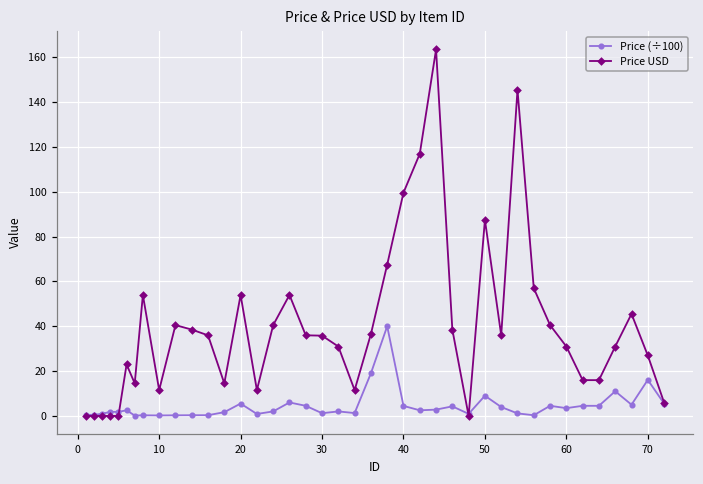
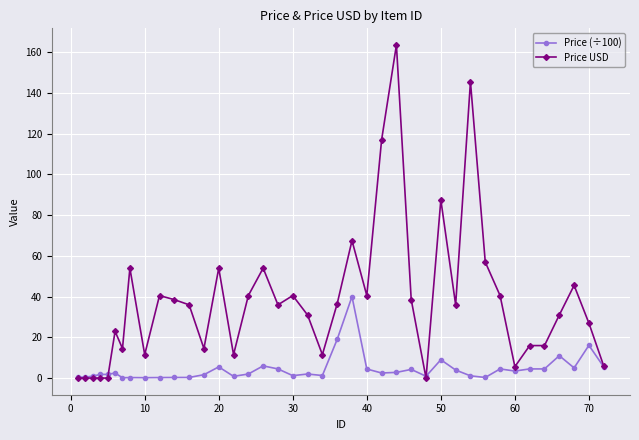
Price USD, 30: 36 -> 41
Price USD, 40: 100 -> 41
Price USD, 60: 31 -> 6
